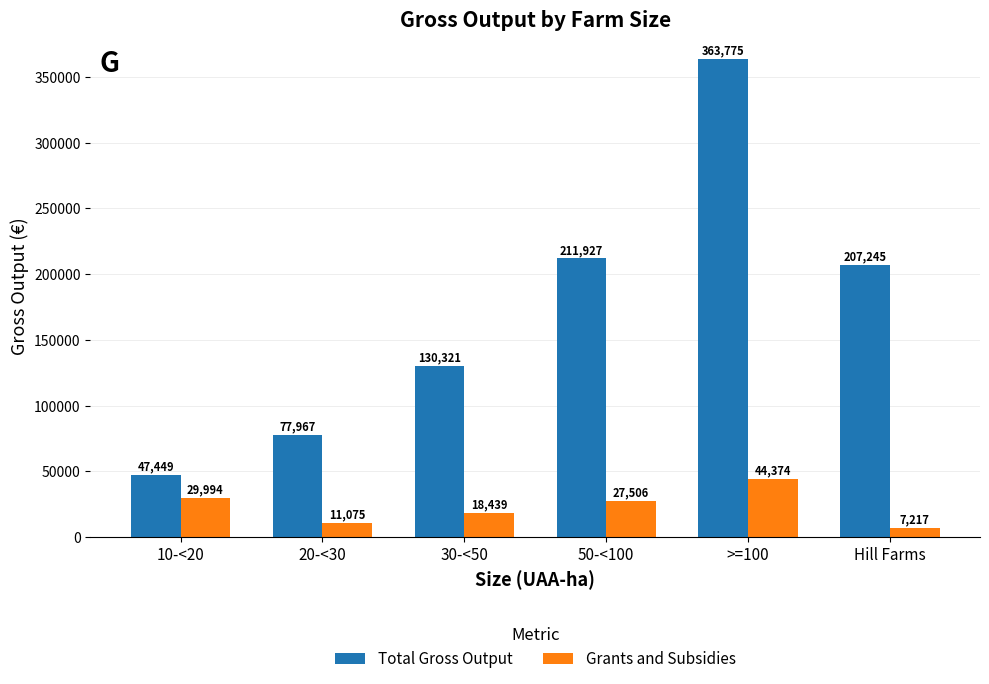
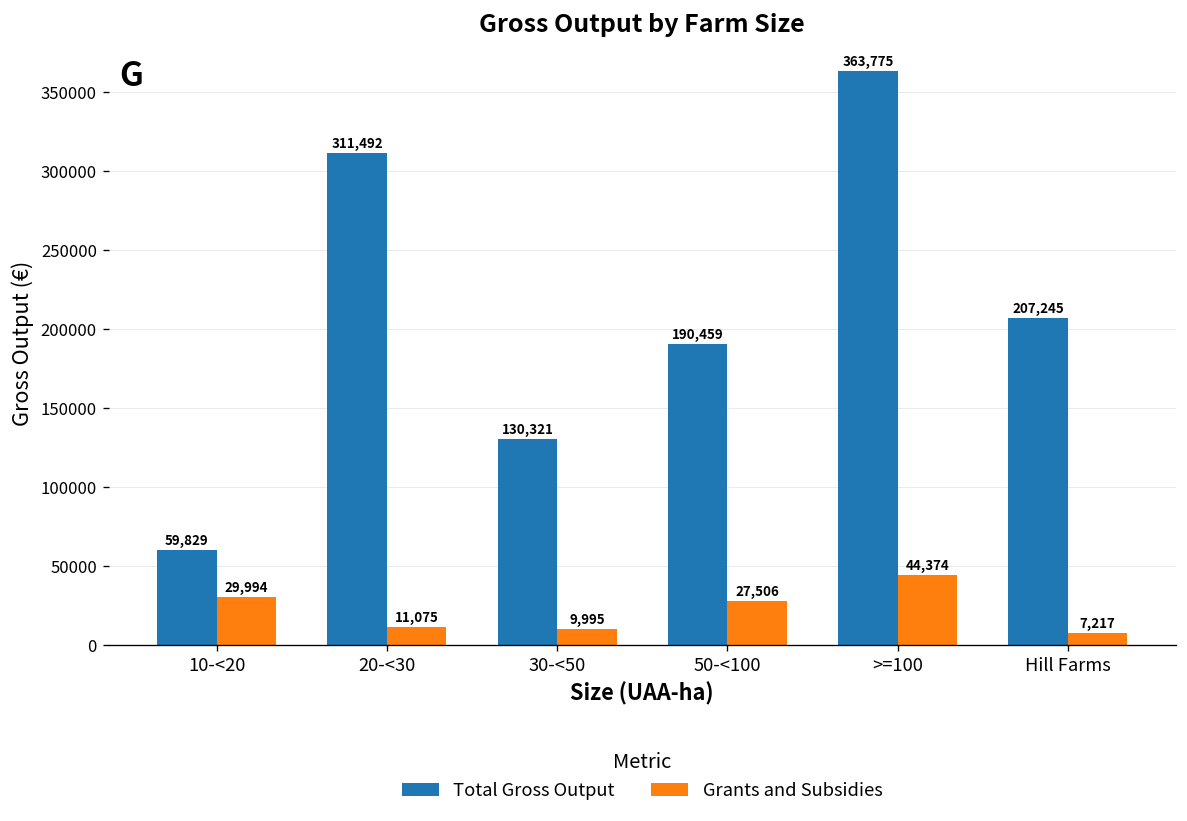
Total Gross Output, 10-<20: 47,449 -> 59,829
Total Gross Output, 20-<30: 77,967 -> 311,492
Grants and Subsidies, 30-<50: 18,439 -> 9,995
Total Gross Output, 50-<100: 211,927 -> 190,459
